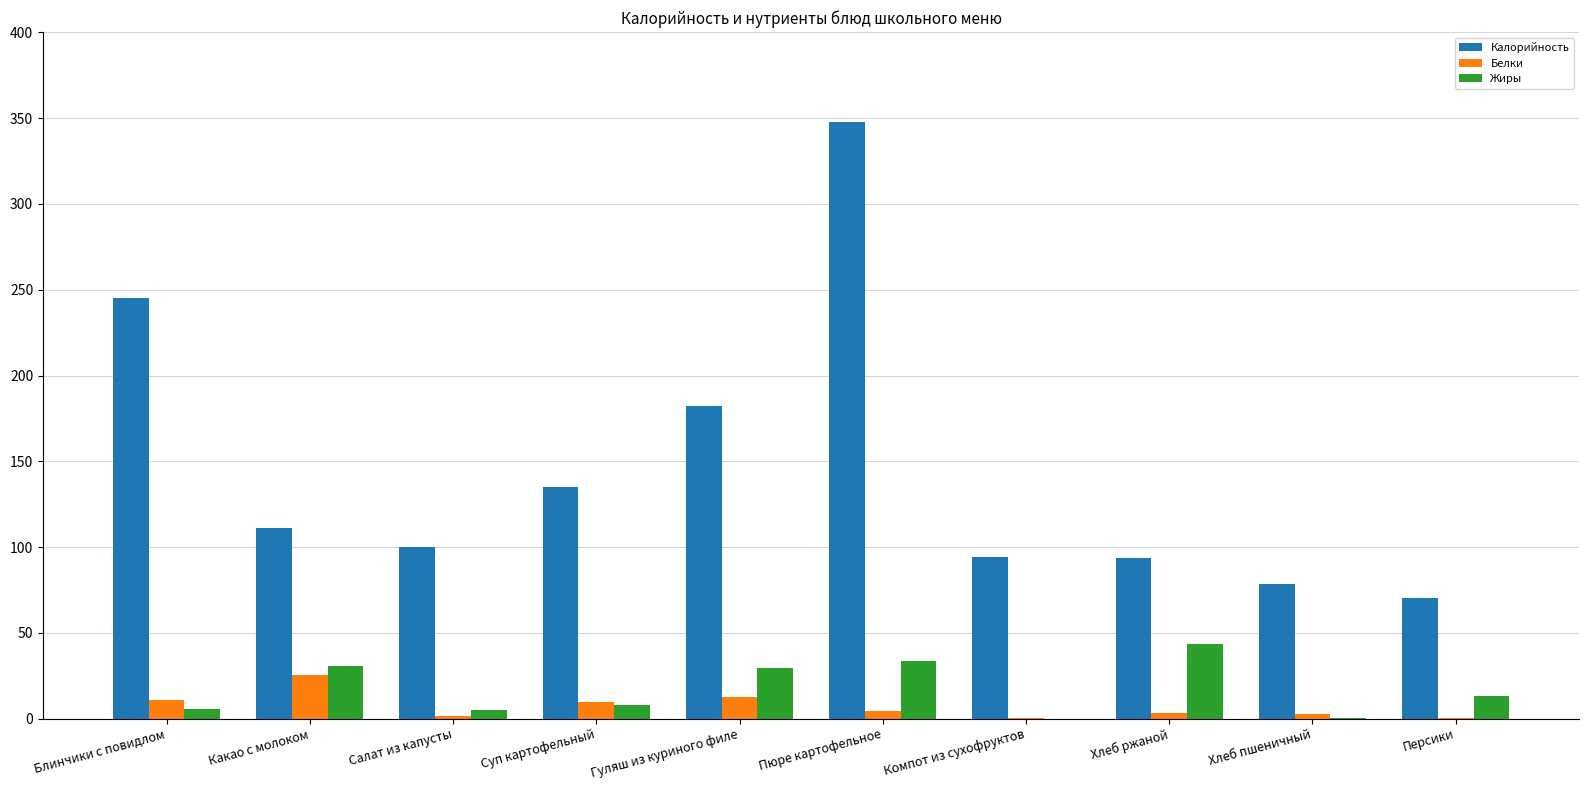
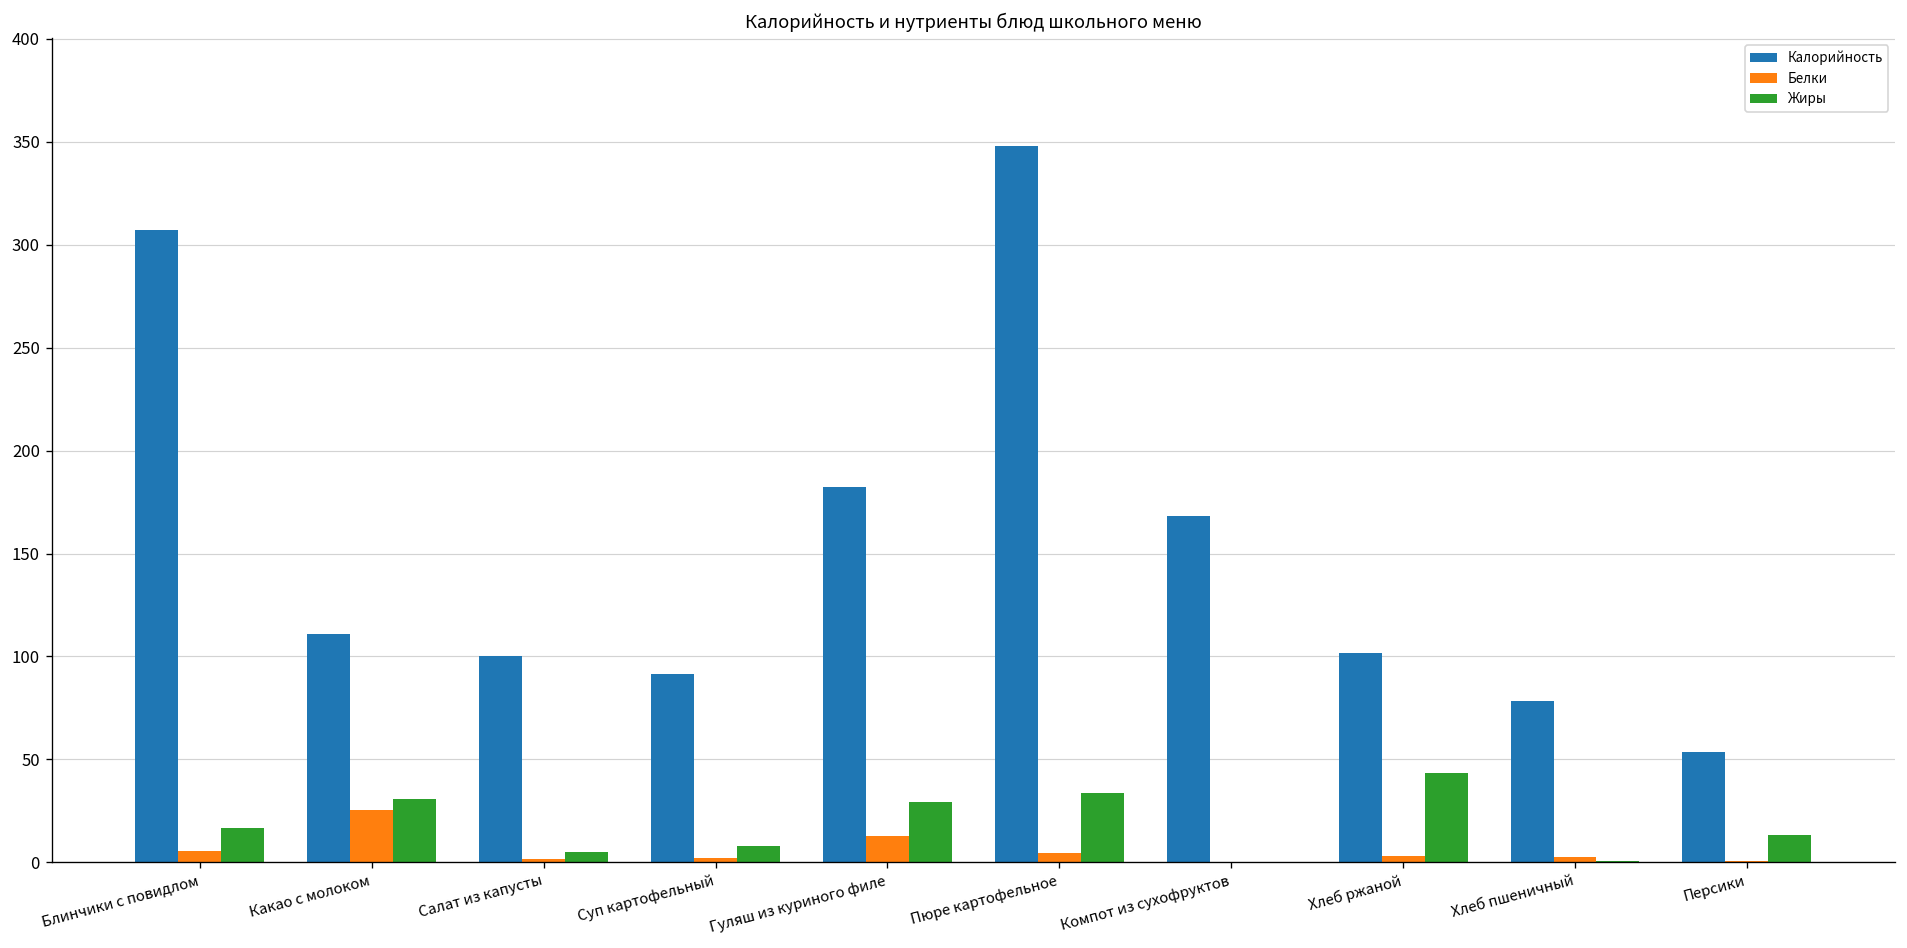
Калорийность, Блинчики с повидлом: 245 -> 307
Белки, Блинчики с повидлом: 11 -> 6
Жиры, Блинчики с повидлом: 6 -> 17
Калорийность, Суп картофельный: 135 -> 92
Белки, Суп картофельный: 10 -> 2
Калорийность, Компот из сухофруктов: 94 -> 168
Калорийность, Хлеб ржаной: 94 -> 102
Калорийность, Персики: 70 -> 54
